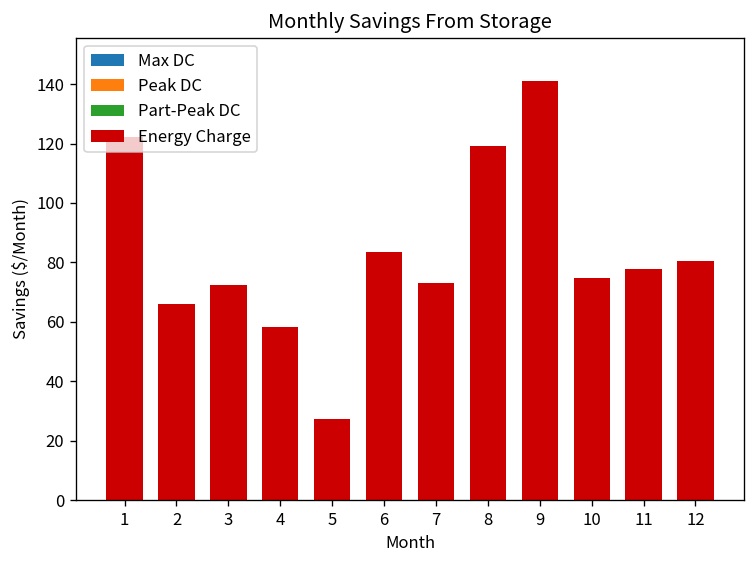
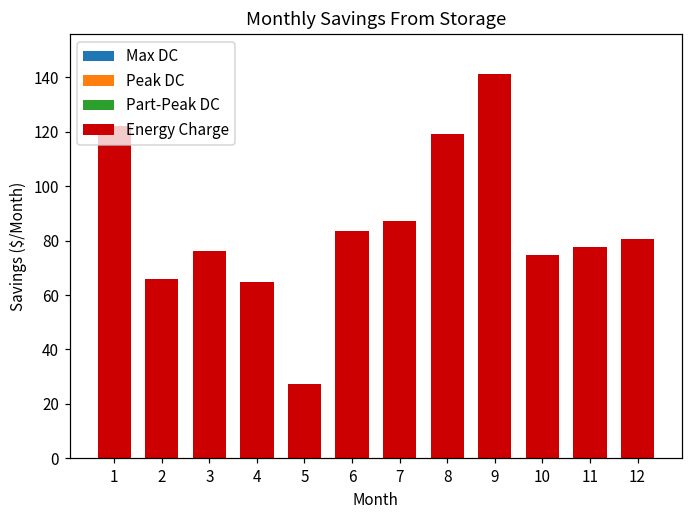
Energy Charge, 3: 72 -> 76
Energy Charge, 4: 58 -> 65
Energy Charge, 7: 73 -> 87
